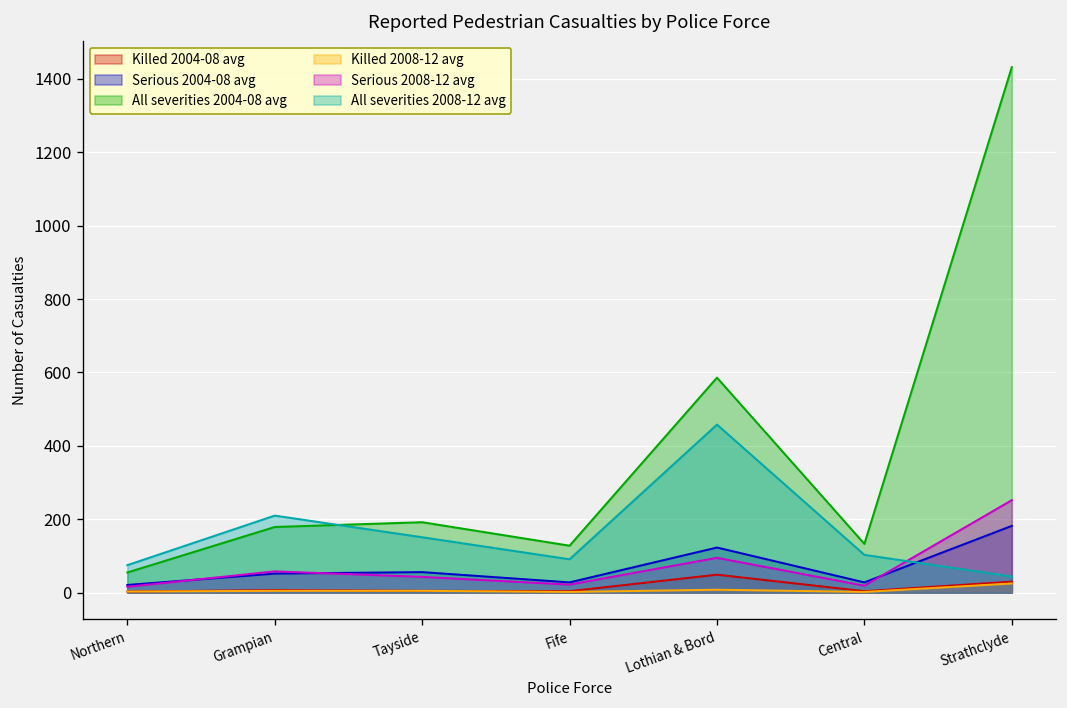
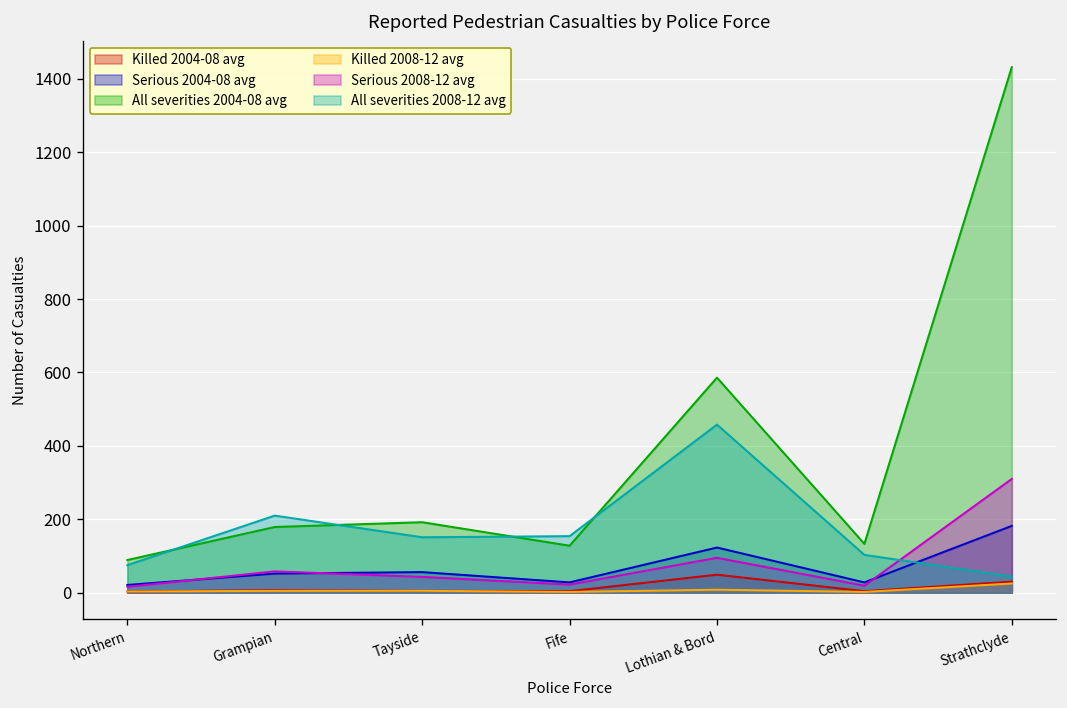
All severities 2004-08 avg, Northern: 60 -> 90
All severities 2008-12 avg, Fife: 90 -> 150
Serious 2008-12 avg, Strathclyde: 250 -> 310
